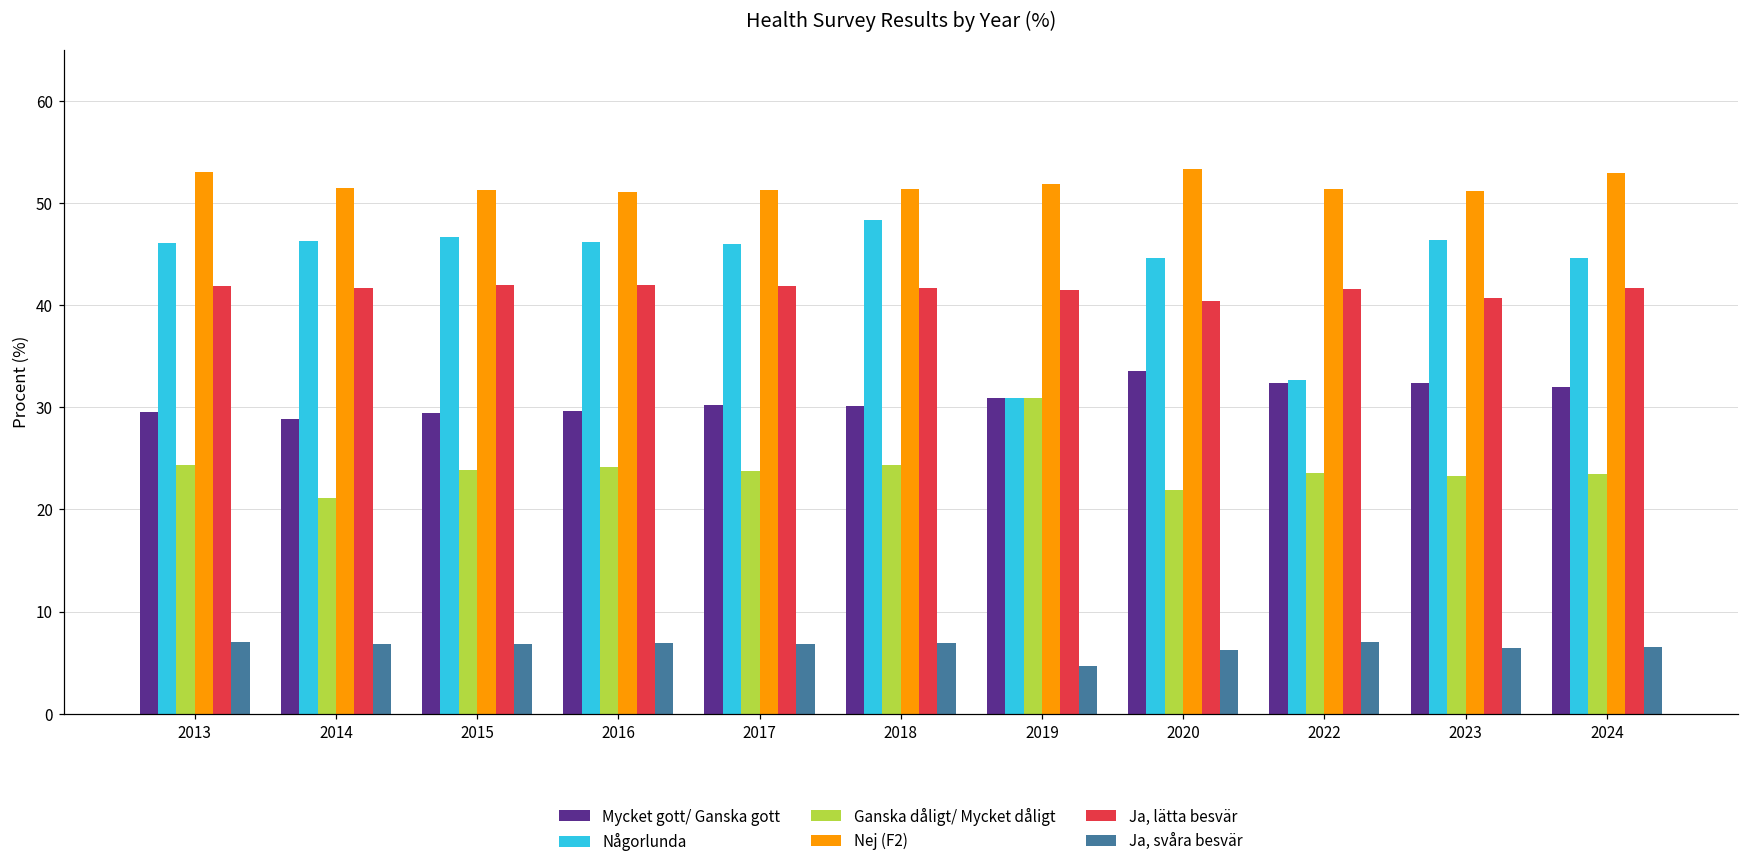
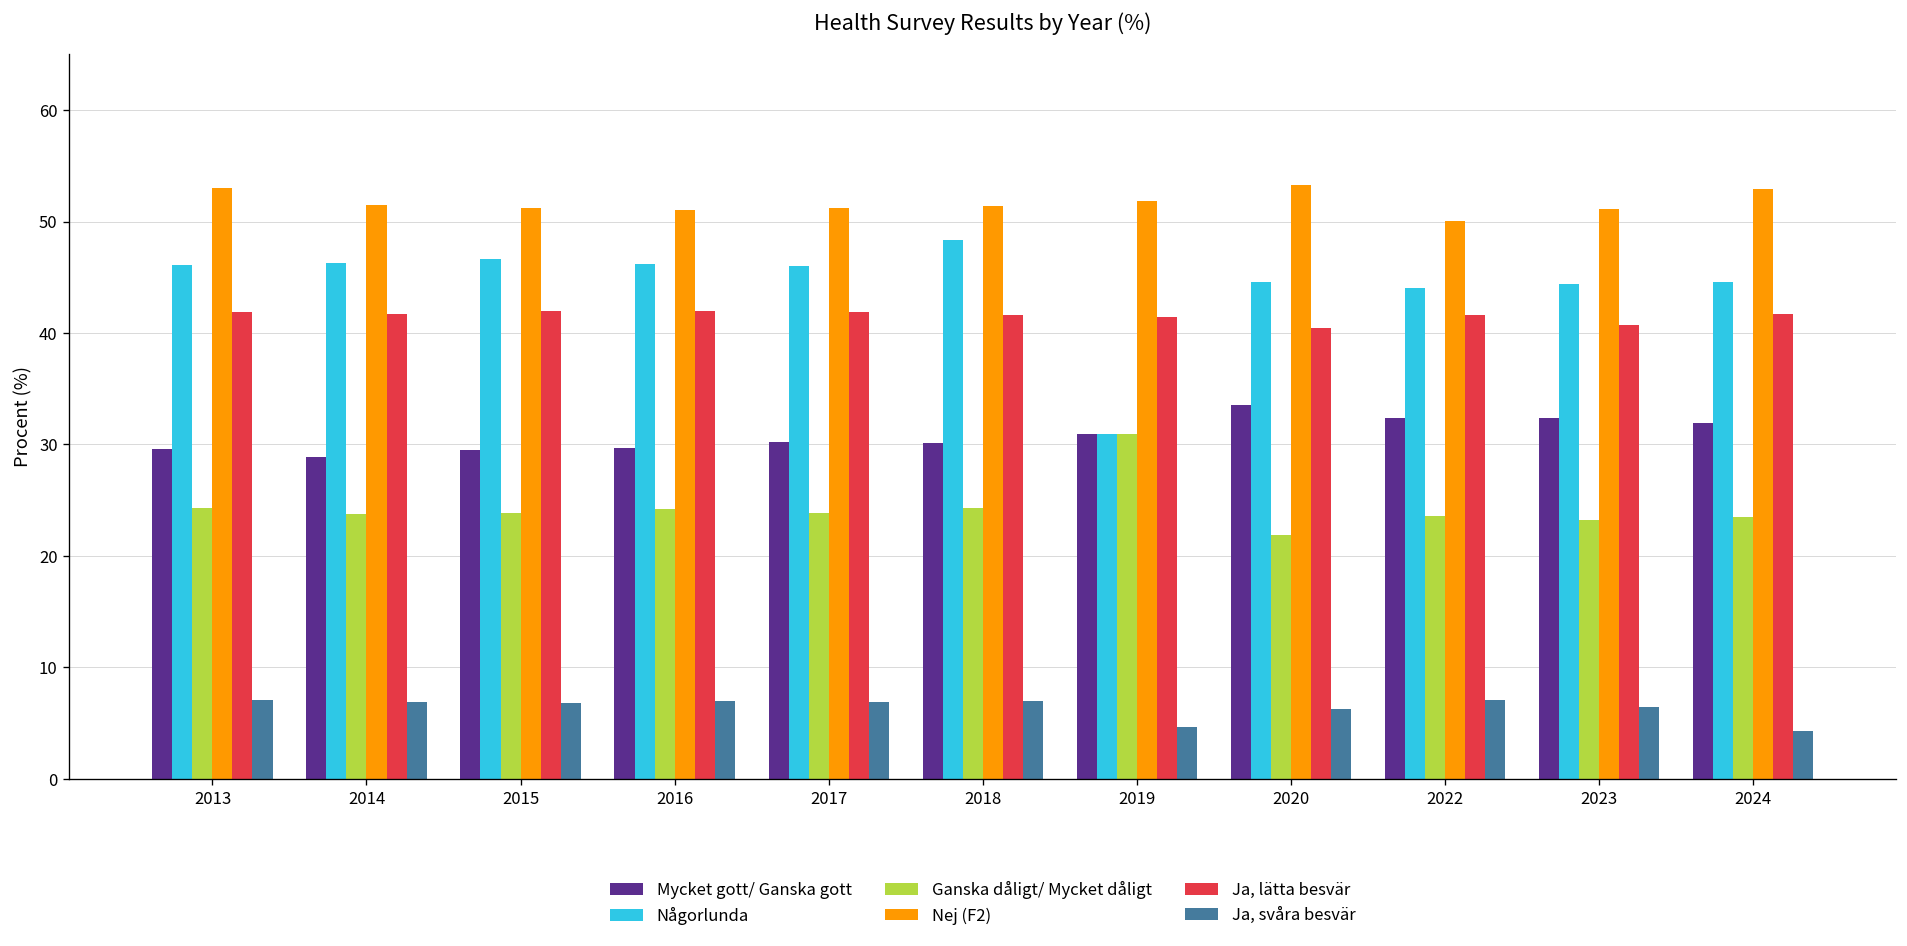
Ganska dåligt/ Mycket dåligt, 2014: 21 -> 24
Någorlunda, 2022: 33 -> 44
Nej (F2), 2022: 51 -> 50
Någorlunda, 2023: 46 -> 44
Ja, svåra besvär, 2024: 7 -> 4
